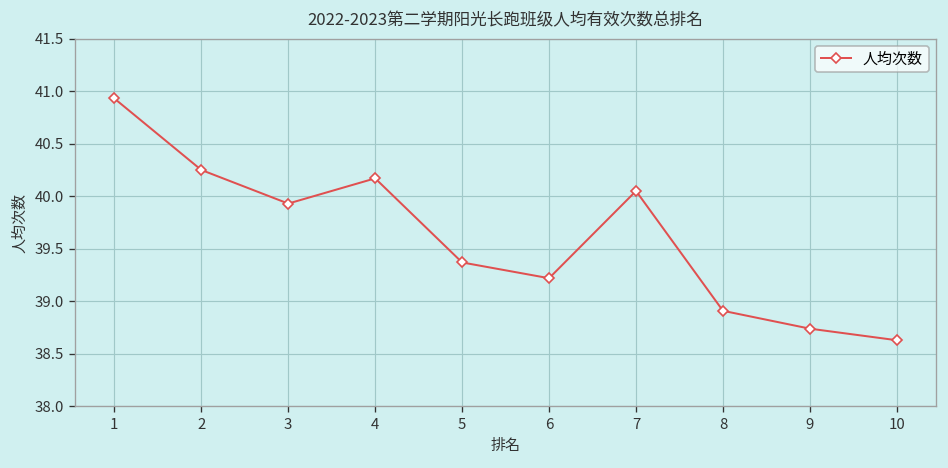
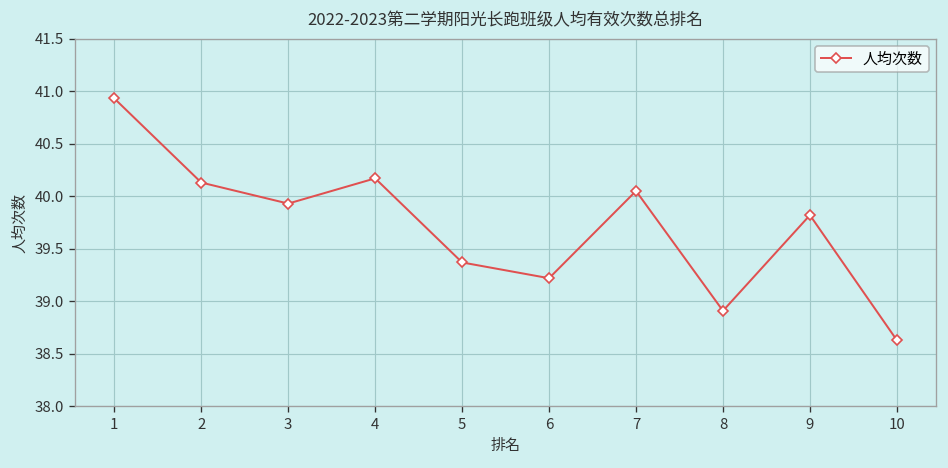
2: 40.3 -> 40.1
9: 38.7 -> 39.8
